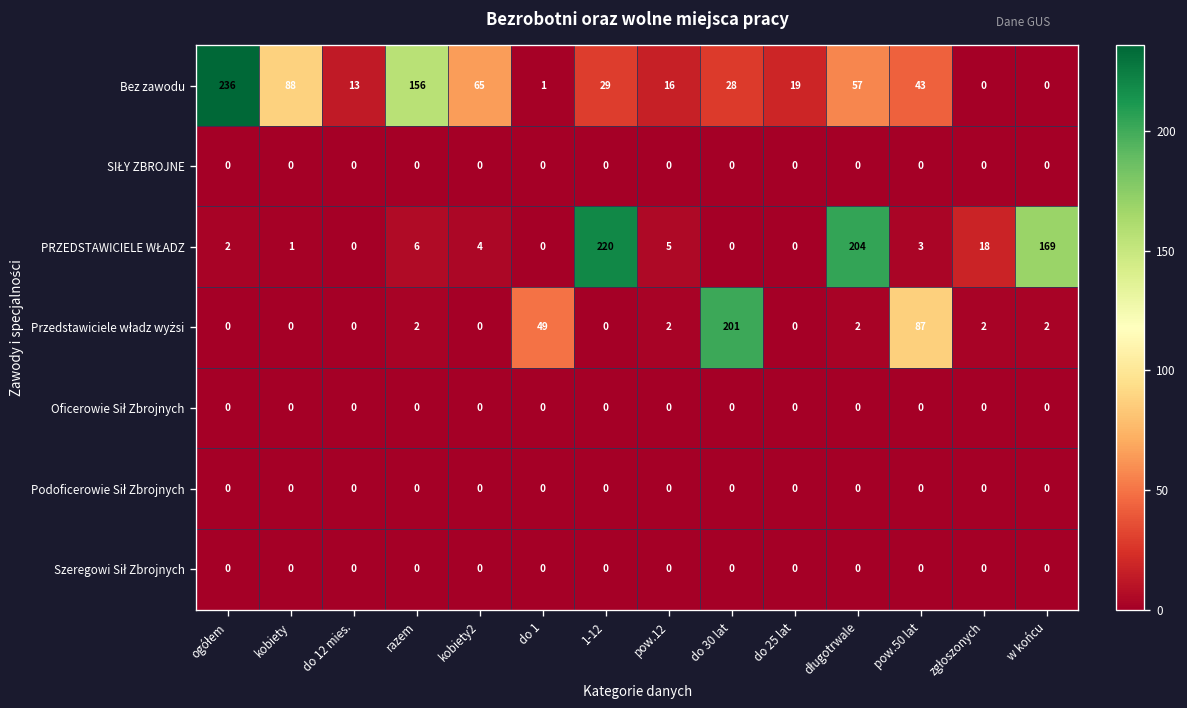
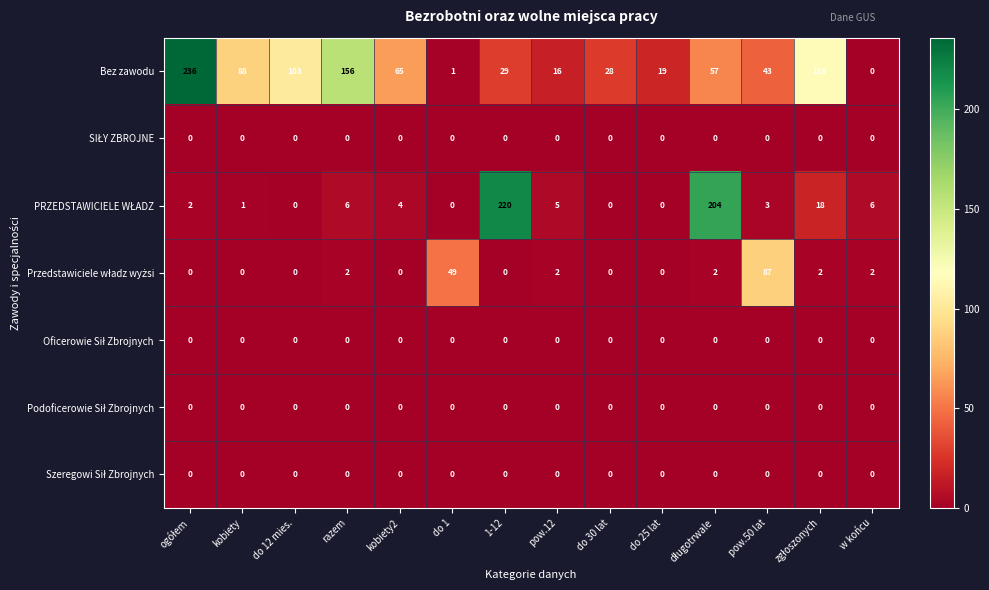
Bez zawodu, do 12 mies.: 13 -> 103
Bez zawodu, zgłoszonych: 0 -> 116
PRZEDSTAWICIELE WŁADZ, w końcu: 169 -> 6
Przedstawiciele władz wyżsi, do 30 lat: 201 -> 0
